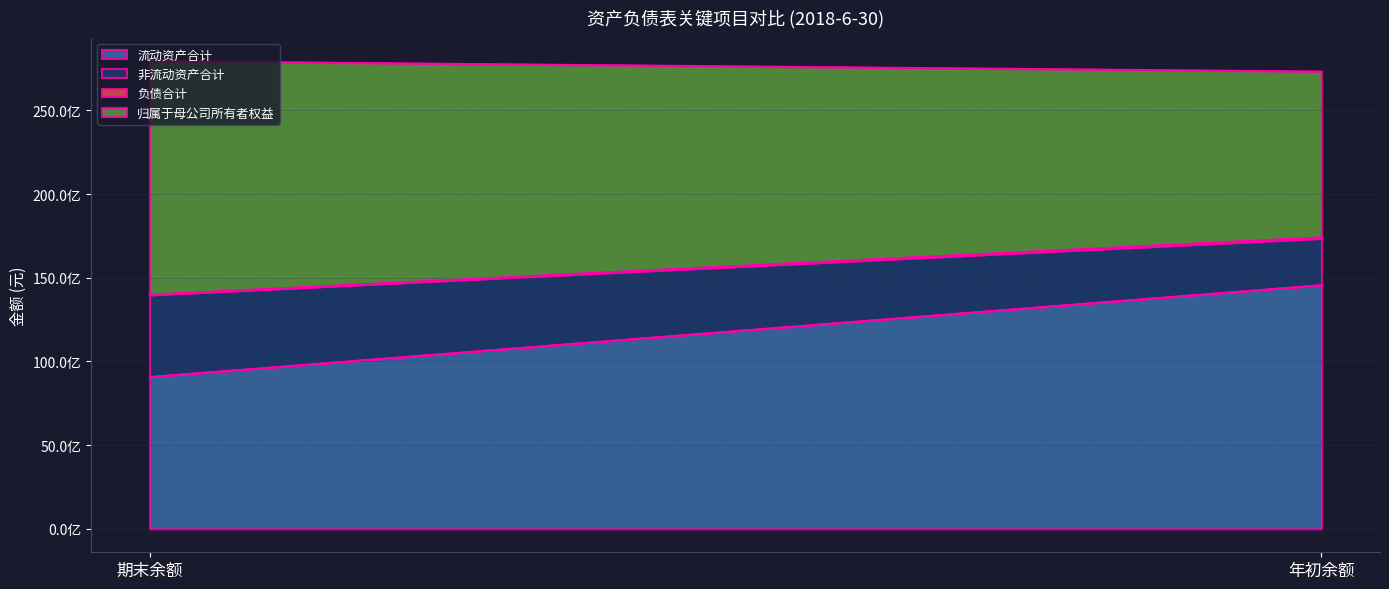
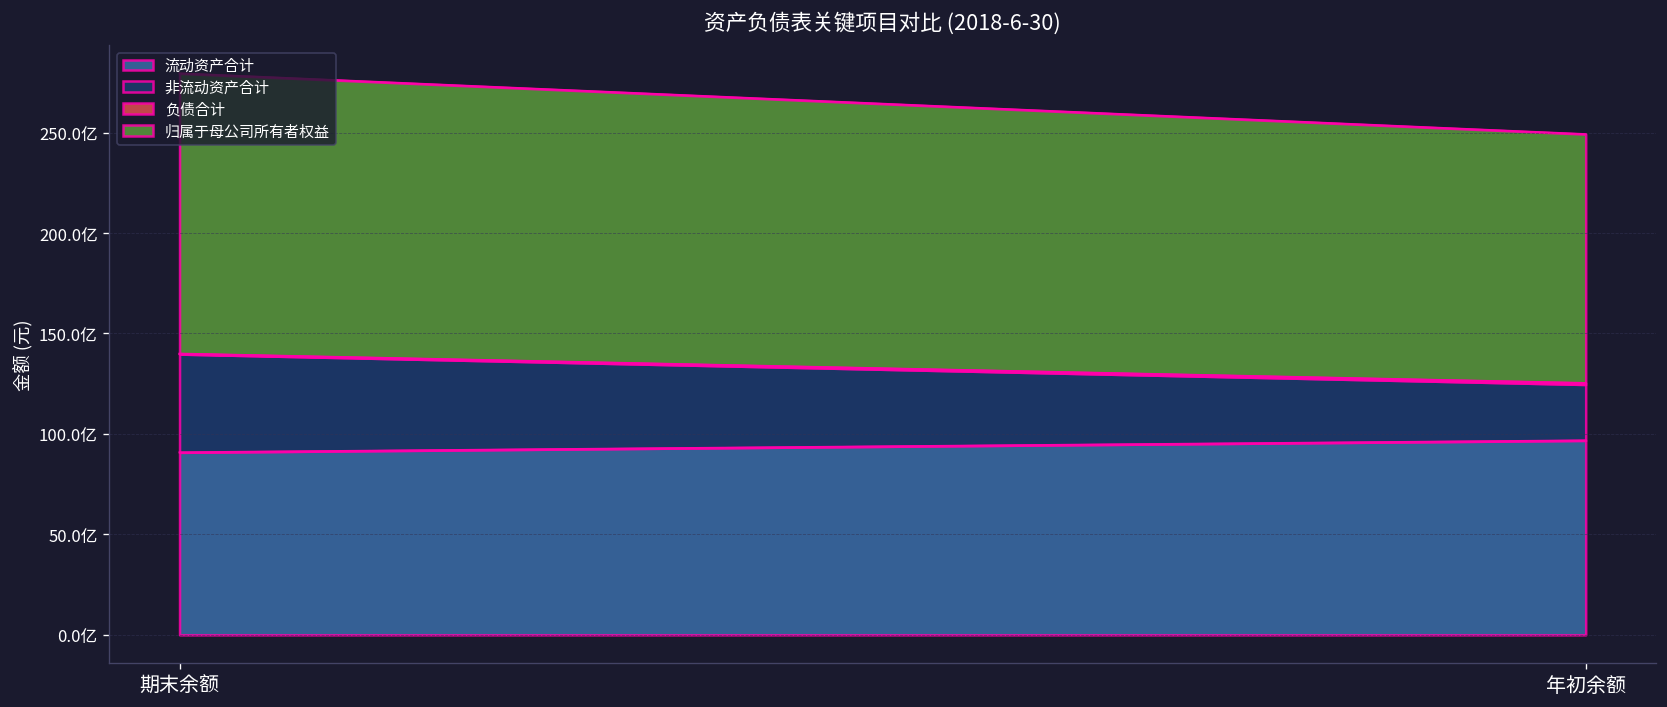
流动资产合计, 年初余额: 146亿 -> 97亿
归属于母公司所有者权益, 年初余额: 99亿 -> 124亿
